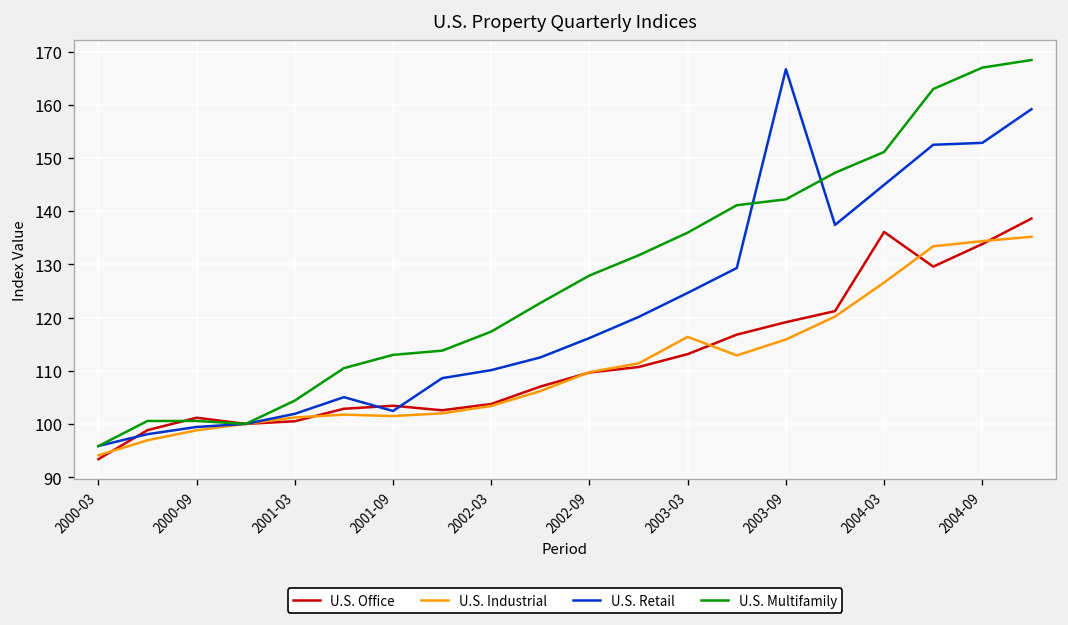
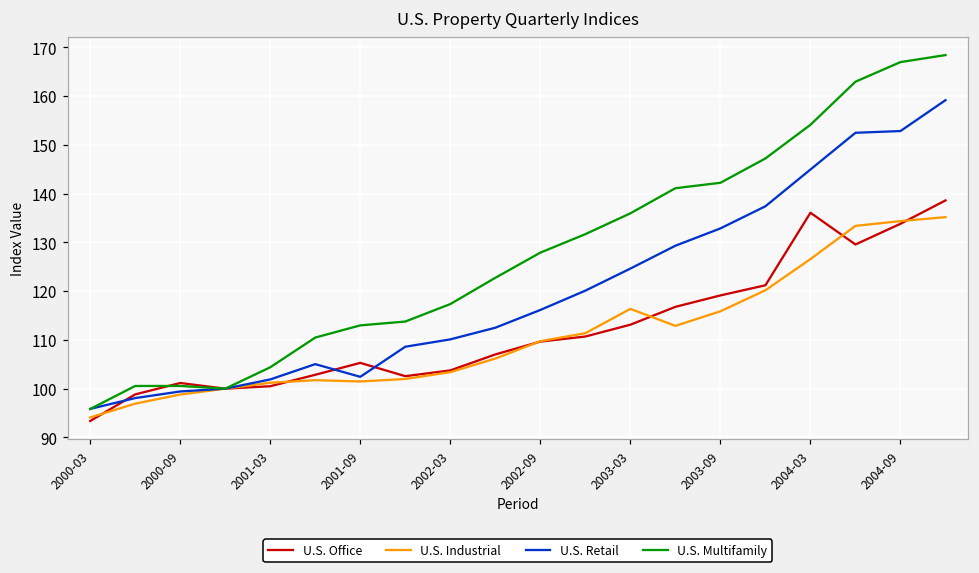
U.S. Office, 2001-09: 103 -> 105
U.S. Retail, 2003-09: 167 -> 133
U.S. Multifamily, 2004-03: 151 -> 154
